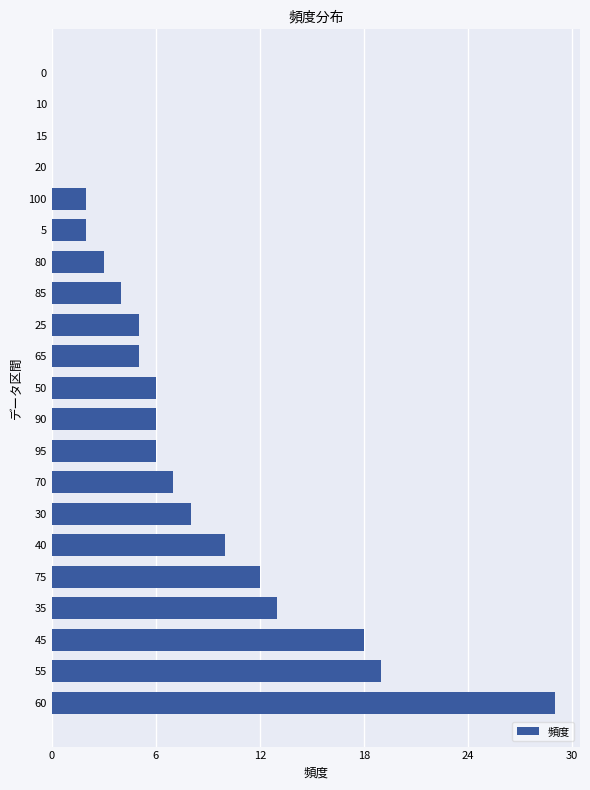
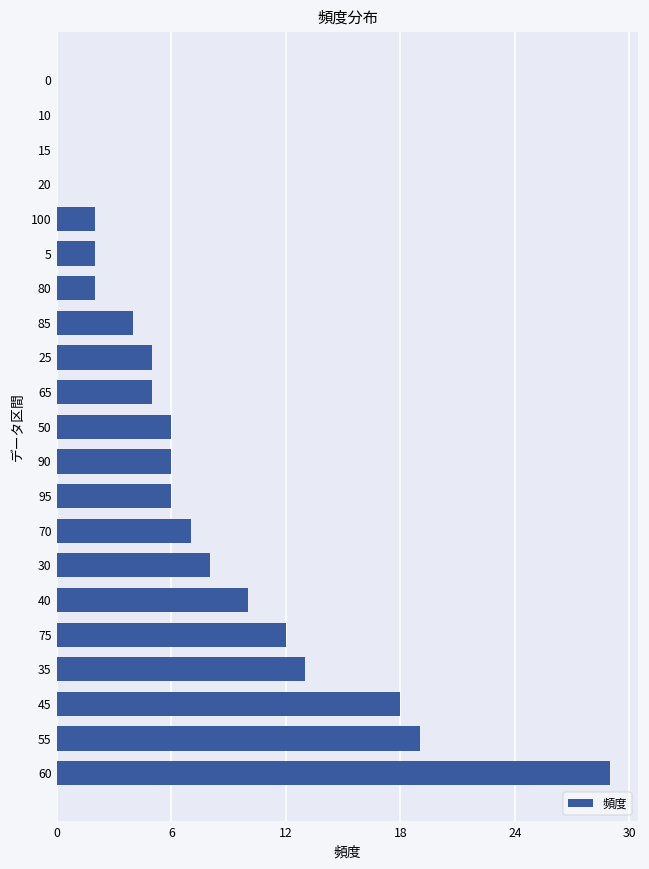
80: 3 -> 2
